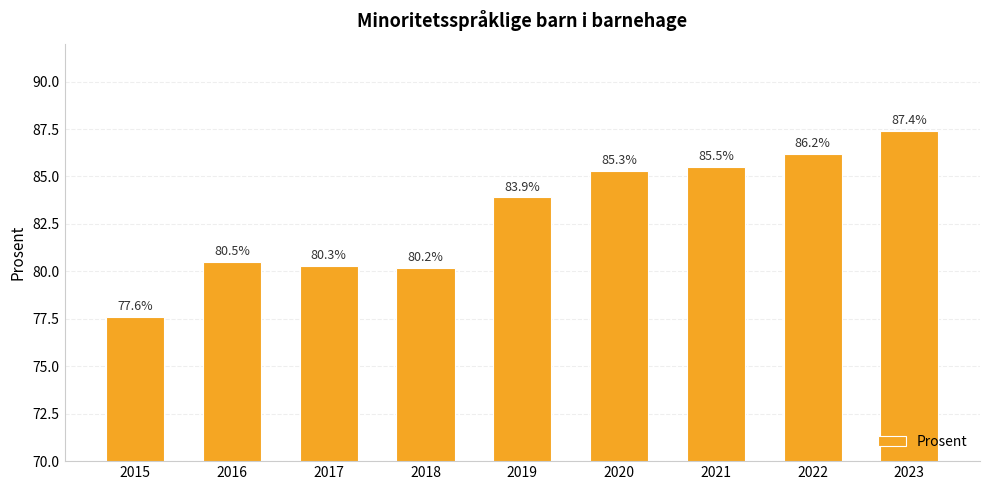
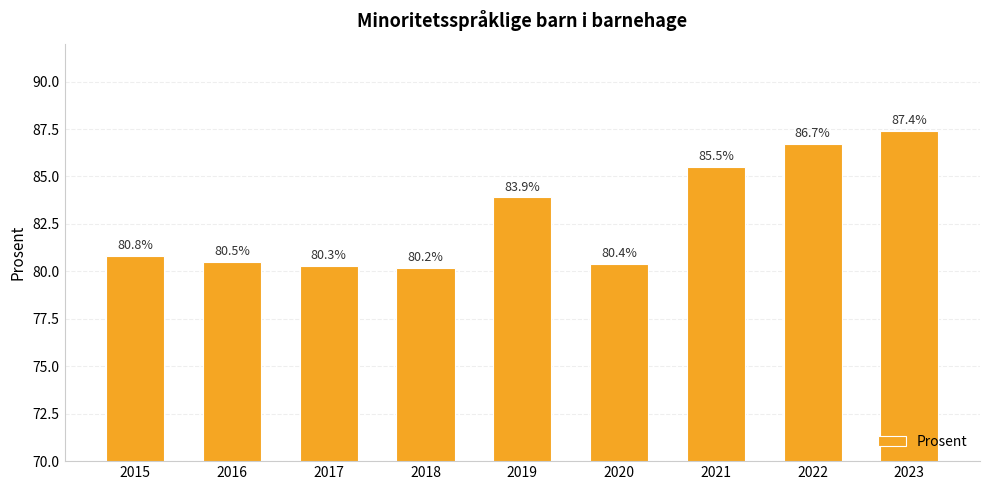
2015: 77.6% -> 80.8%
2020: 85.3% -> 80.4%
2022: 86.2% -> 86.7%
